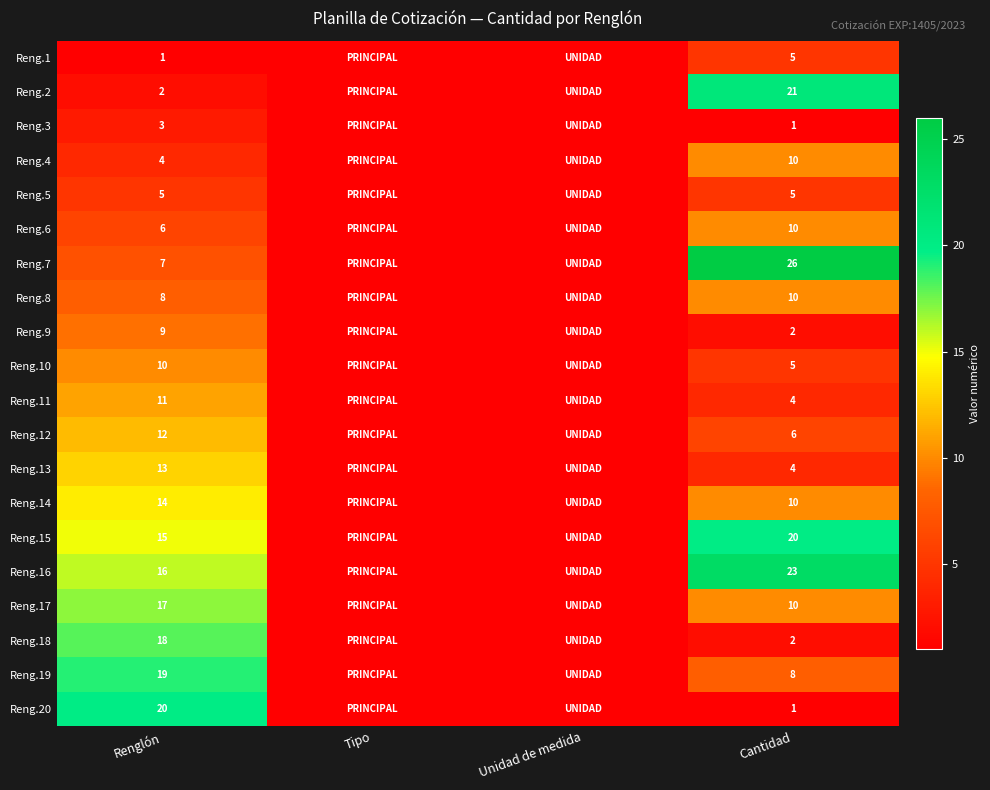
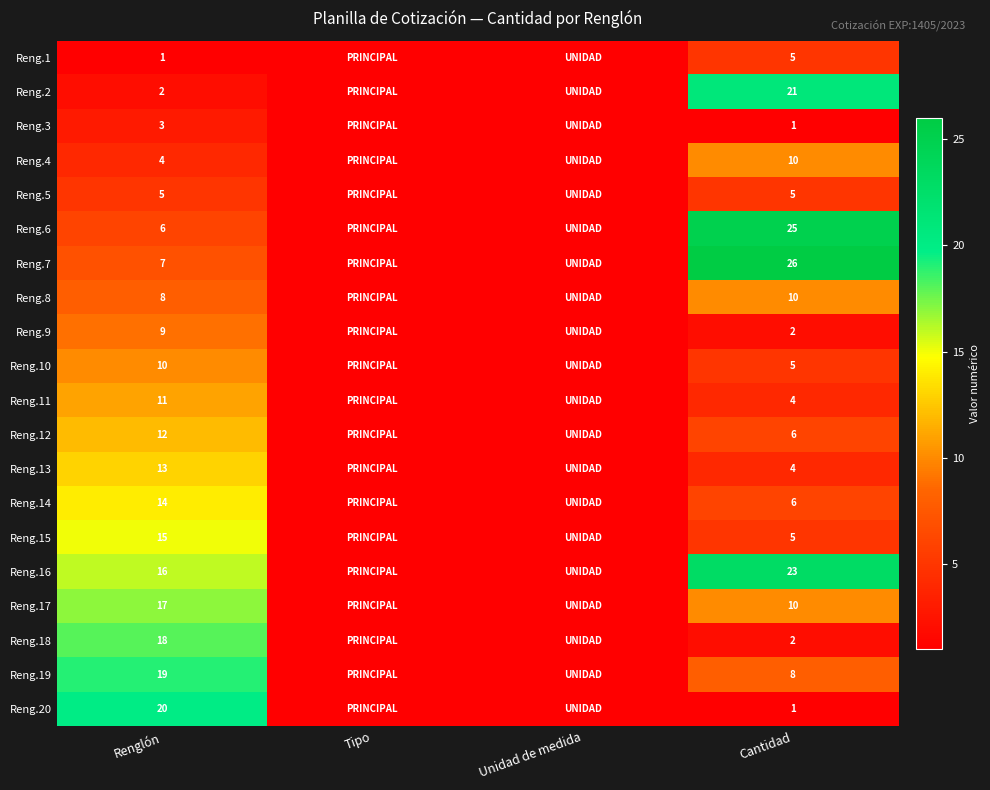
Reng.6, Cantidad: 10 -> 25
Reng.14, Cantidad: 10 -> 6
Reng.15, Cantidad: 20 -> 5
